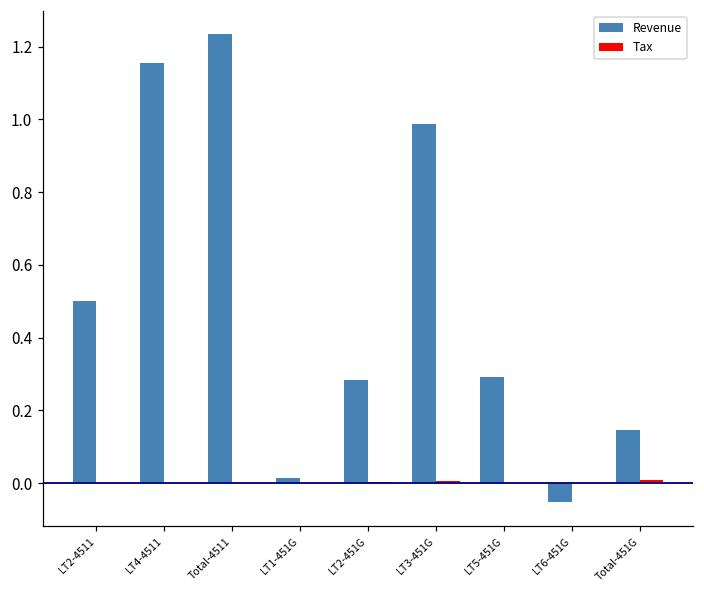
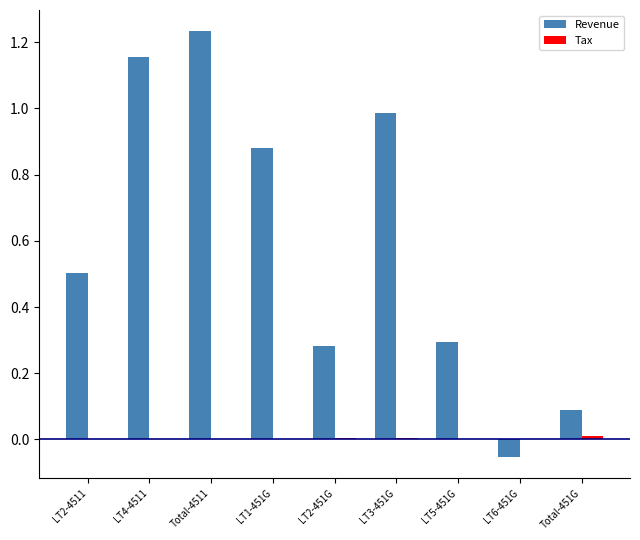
Revenue, LT1-451G: 0.02 -> 0.88
Revenue, Total-451G: 0.15 -> 0.09
